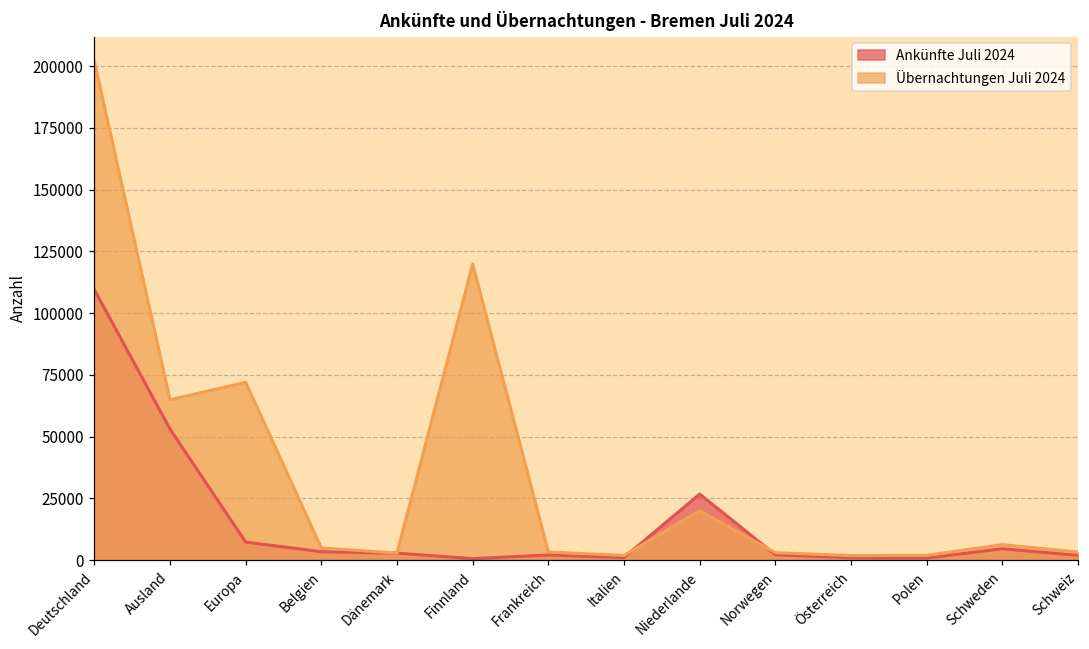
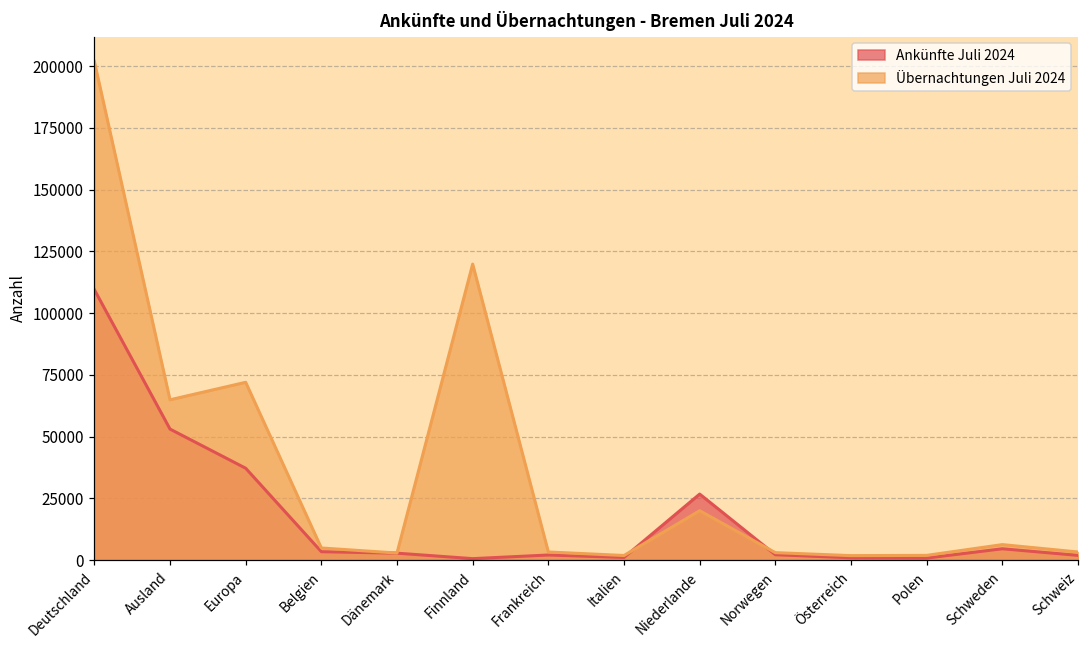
Ankünfte Juli 2024, Europa: 7000 -> 37000
